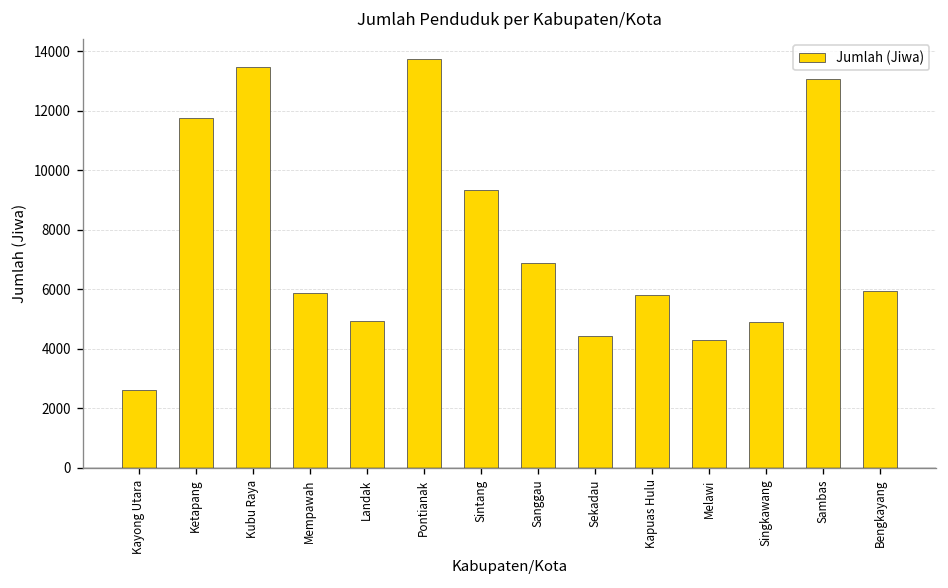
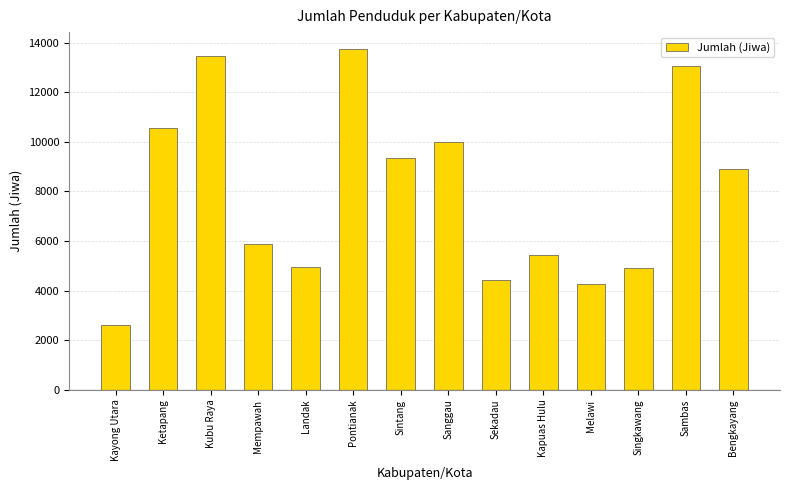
Ketapang: 11700 -> 10600
Sanggau: 6900 -> 10000
Kapuas Hulu: 5800 -> 5400
Bengkayang: 5900 -> 8900
